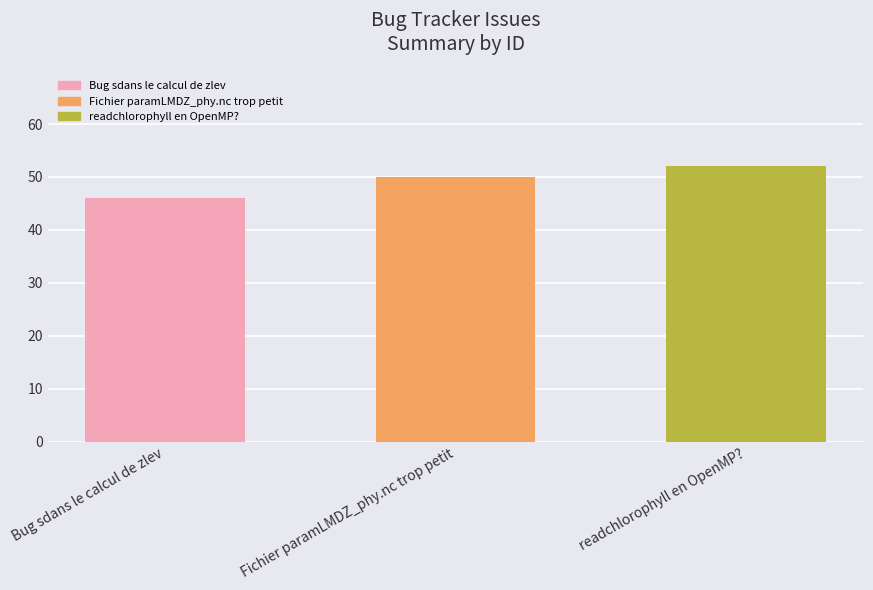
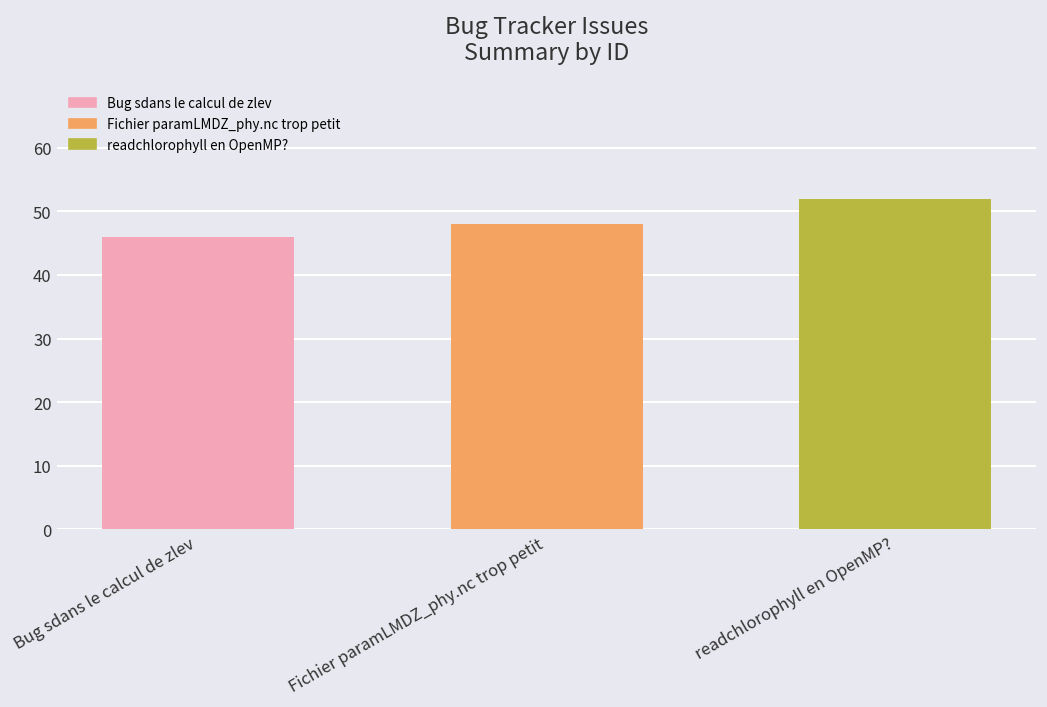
Fichier paramLMDZ_phy.nc trop petit: 50 -> 48
